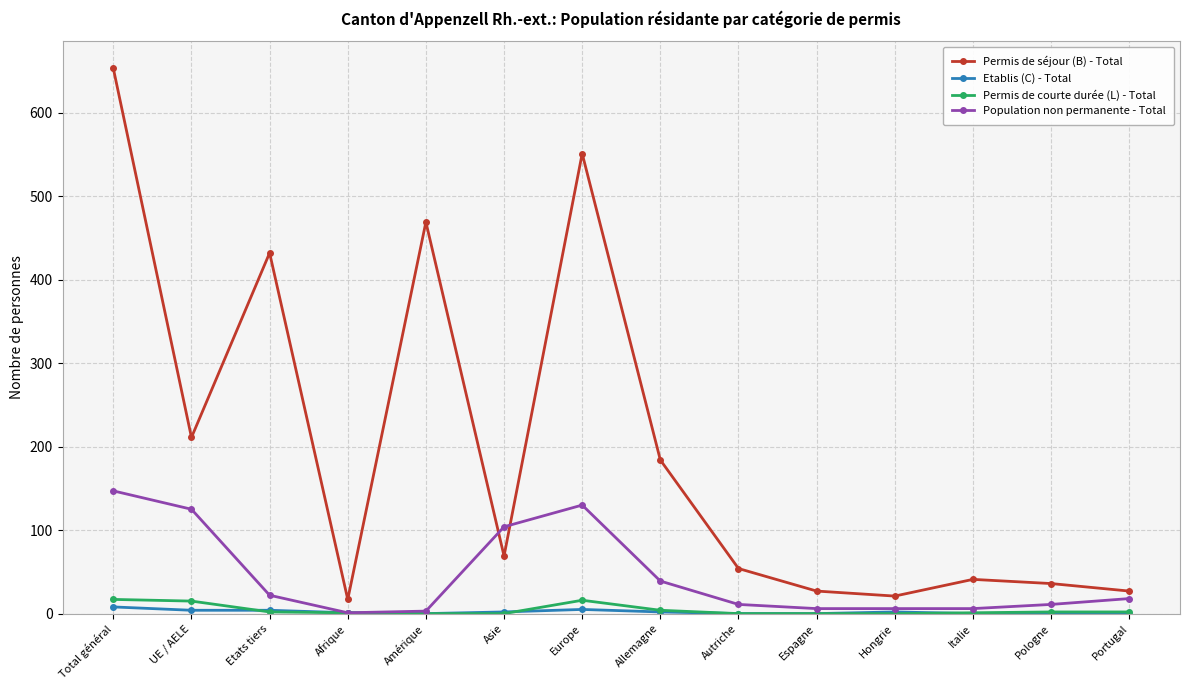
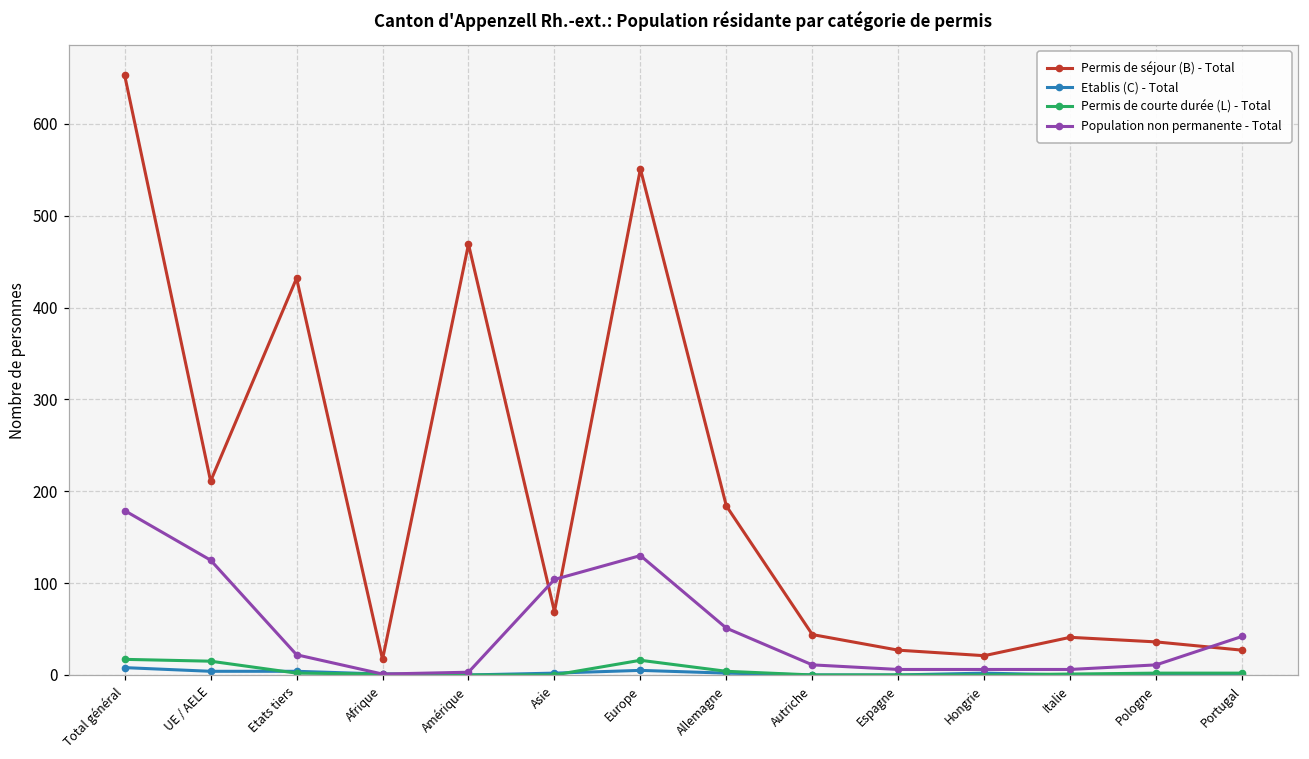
Population non permanente - Total, Total général: 150 -> 180
Population non permanente - Total, Allemagne: 40 -> 50
Permis de séjour (B) - Total, Autriche: 50 -> 40
Population non permanente - Total, Portugal: 20 -> 40
